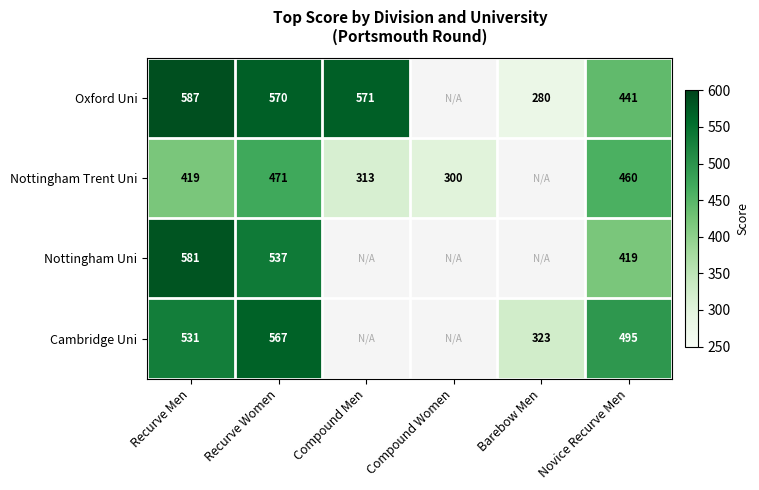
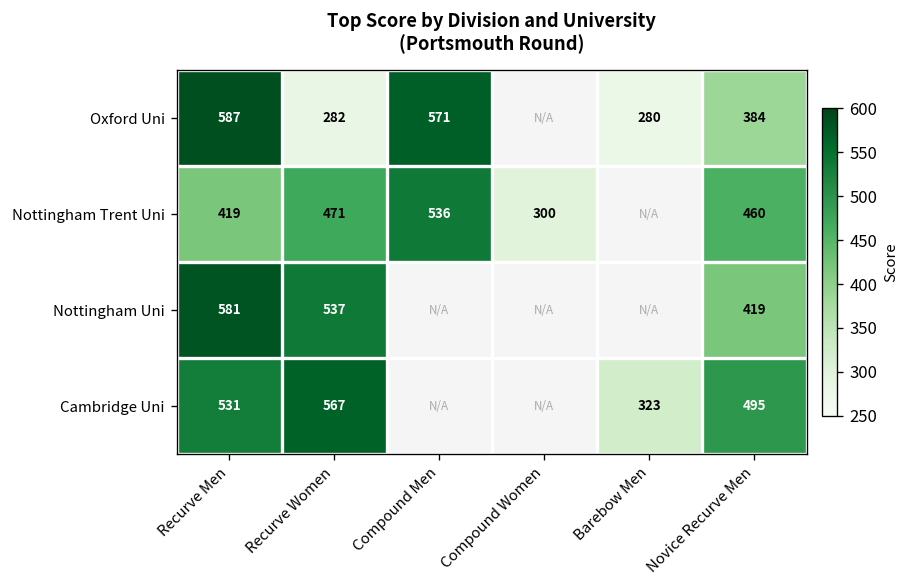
Oxford Uni, Recurve Women: 570 -> 282
Oxford Uni, Novice Recurve Men: 441 -> 384
Nottingham Trent Uni, Compound Men: 313 -> 536
